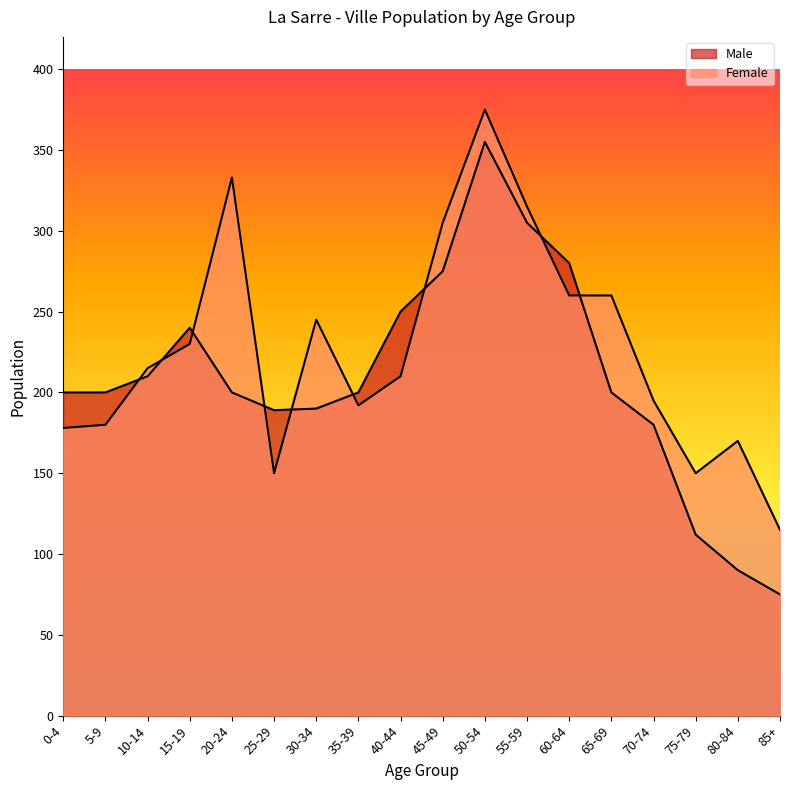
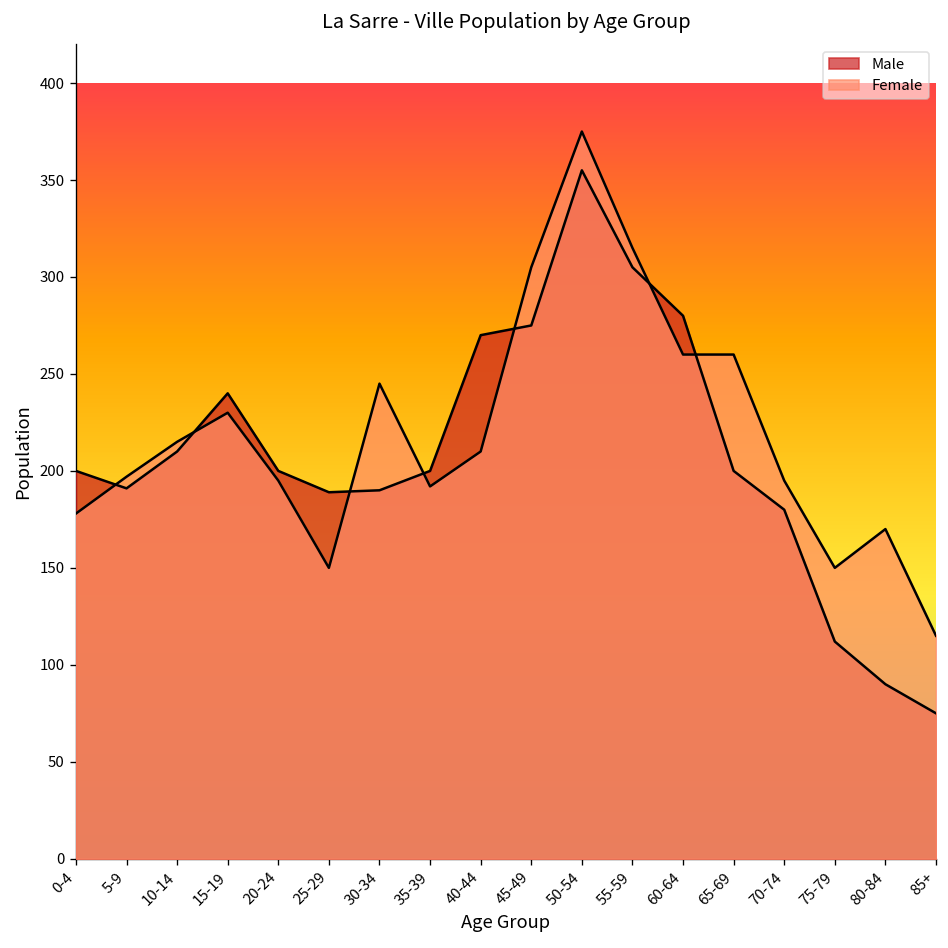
Male, 5-9: 200 -> 191
Female, 5-9: 180 -> 197
Female, 20-24: 333 -> 195
Male, 40-44: 250 -> 270
